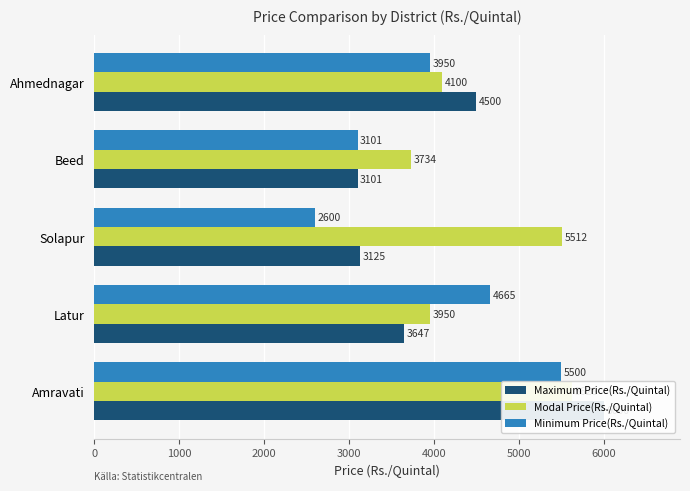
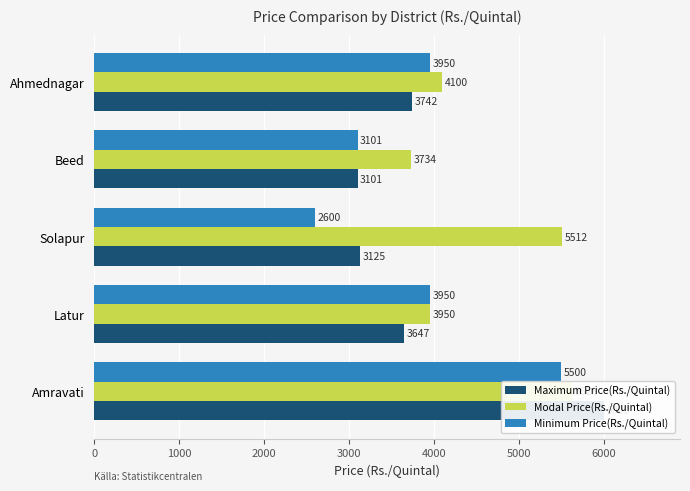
Maximum Price(Rs./Quintal), Ahmednagar: 4500 -> 3742
Minimum Price(Rs./Quintal), Latur: 4665 -> 3950
